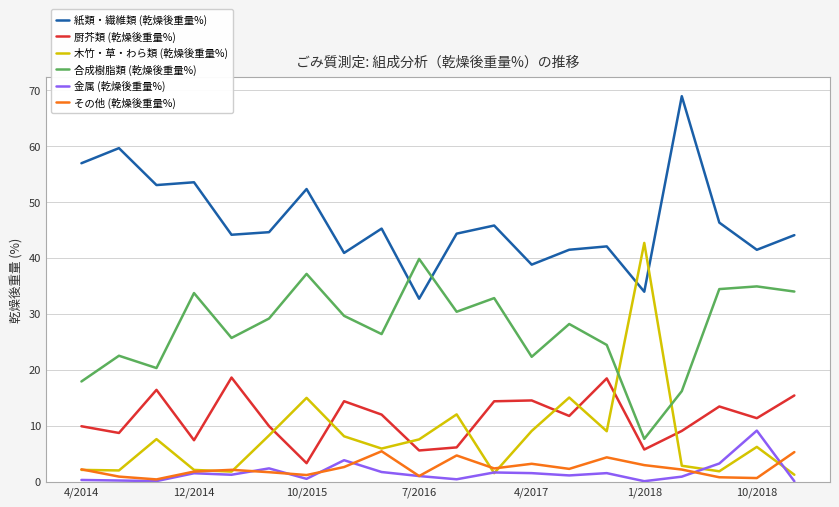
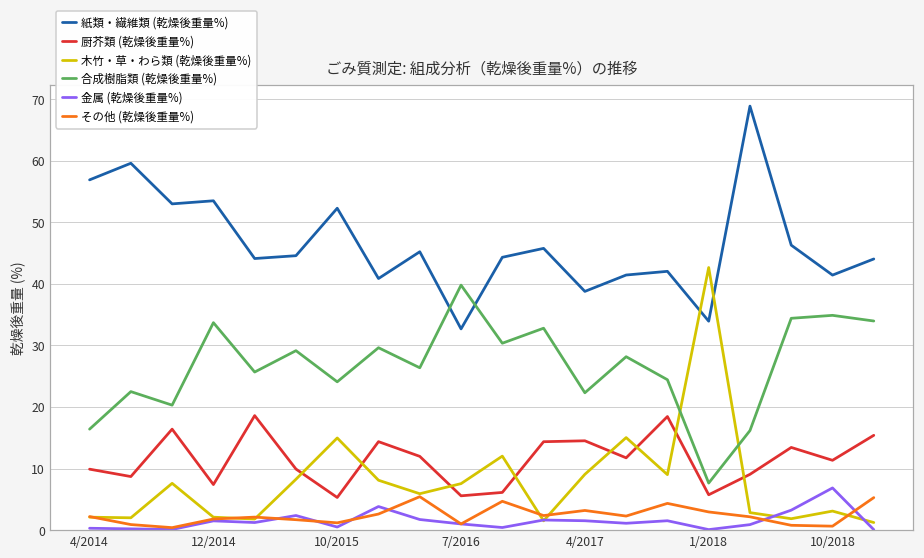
合成樹脂類 (乾燥後重量%), 4/2014: 18 -> 16
厨芥類 (乾燥後重量%), 10/2015: 3 -> 5
合成樹脂類 (乾燥後重量%), 10/2015: 37 -> 24
木竹・草・わら類 (乾燥後重量%), 10/2018: 6 -> 3
金属 (乾燥後重量%), 10/2018: 9 -> 7
